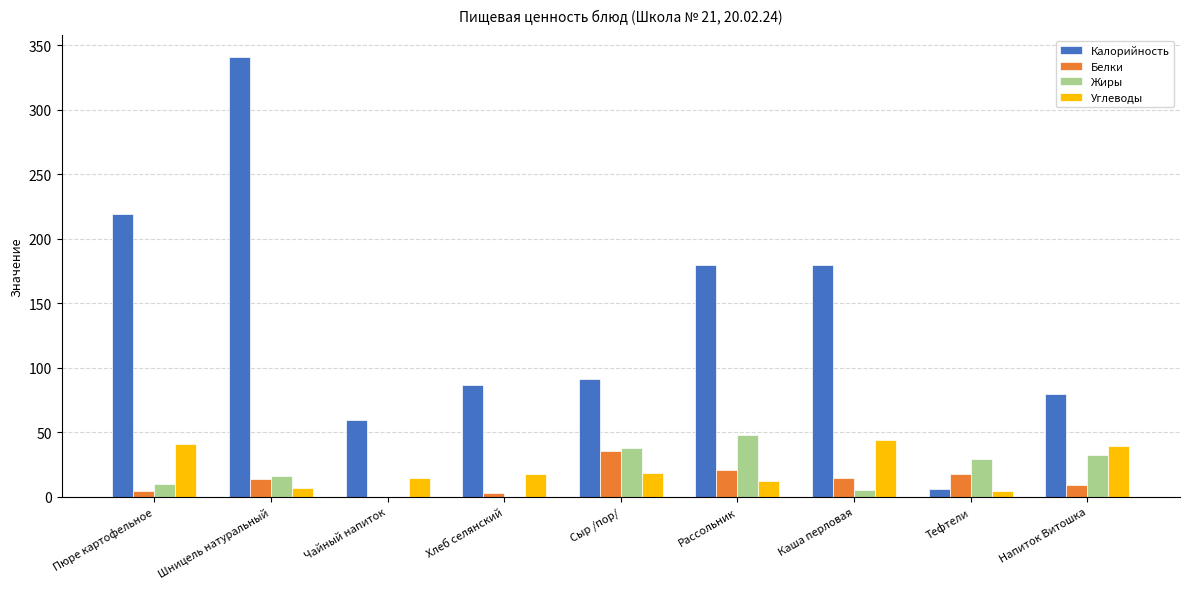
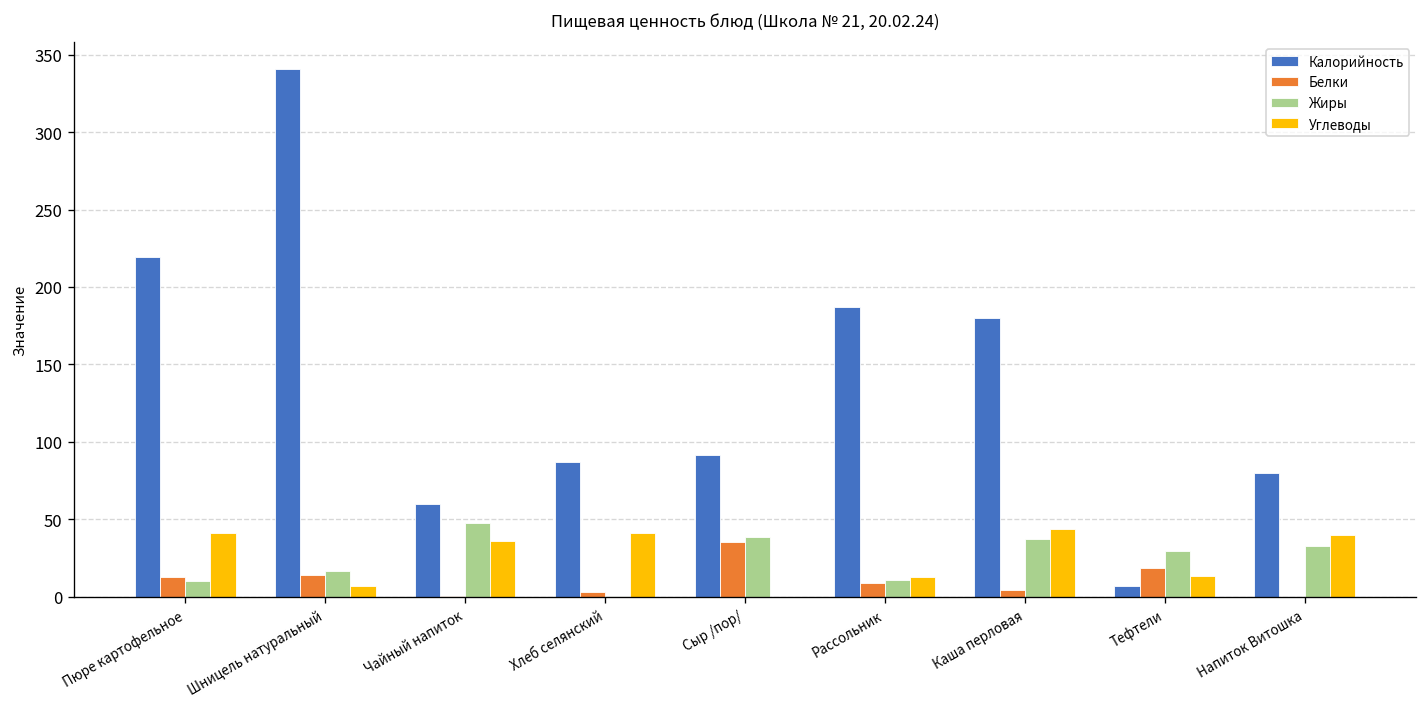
Белки, Пюре картофельное: 5 -> 12
Жиры, Чайный напиток: 0 -> 48
Углеводы, Чайный напиток: 15 -> 36
Углеводы, Хлеб селянский: 18 -> 41
Углеводы, Сыр /пор/: 19 -> 0
Калорийность, Рассольник: 180 -> 187
Белки, Рассольник: 21 -> 9
Жиры, Рассольник: 48 -> 11
Белки, Каша перловая: 15 -> 4
Жиры, Каша перловая: 6 -> 37
Углеводы, Тефтели: 5 -> 13
Белки, Напиток Витошка: 9 -> 0
